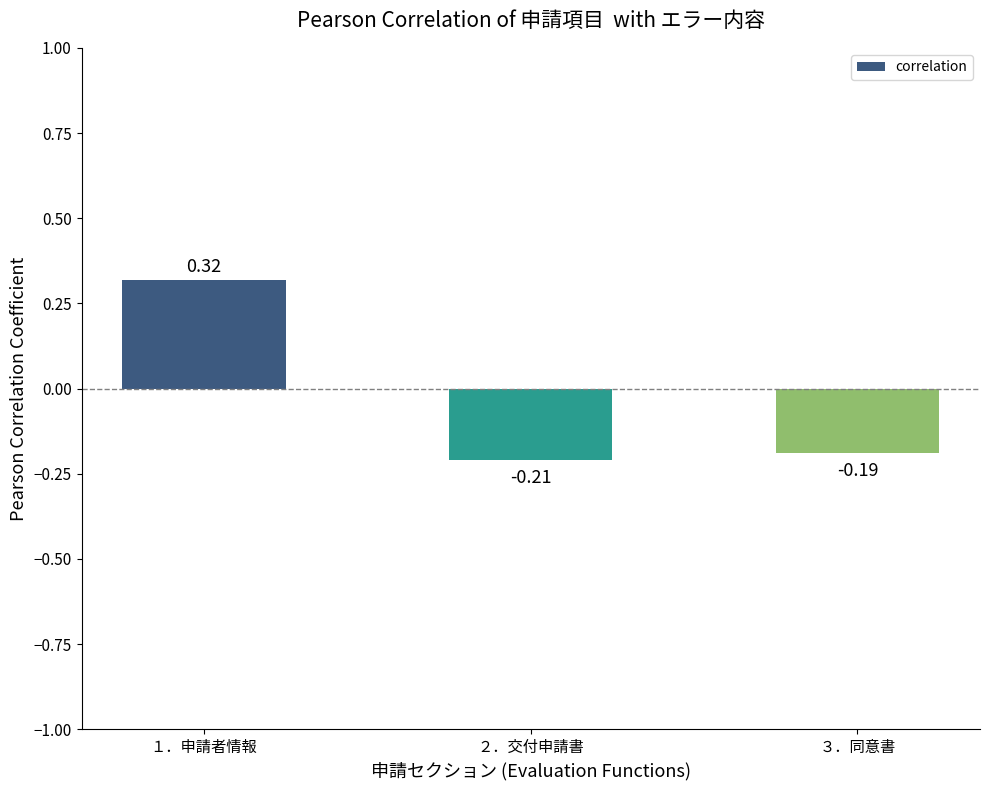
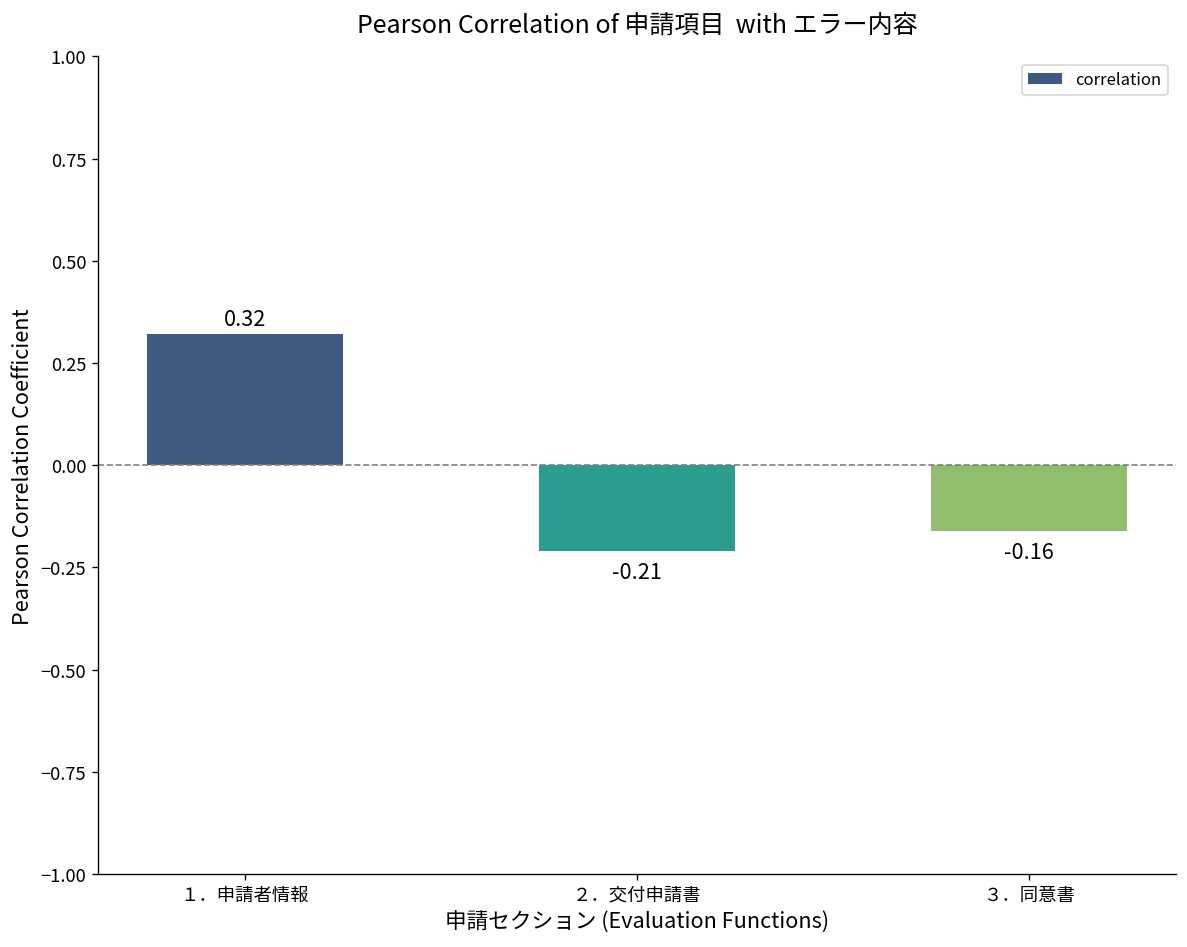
３．同意書: -0.19 -> -0.16
